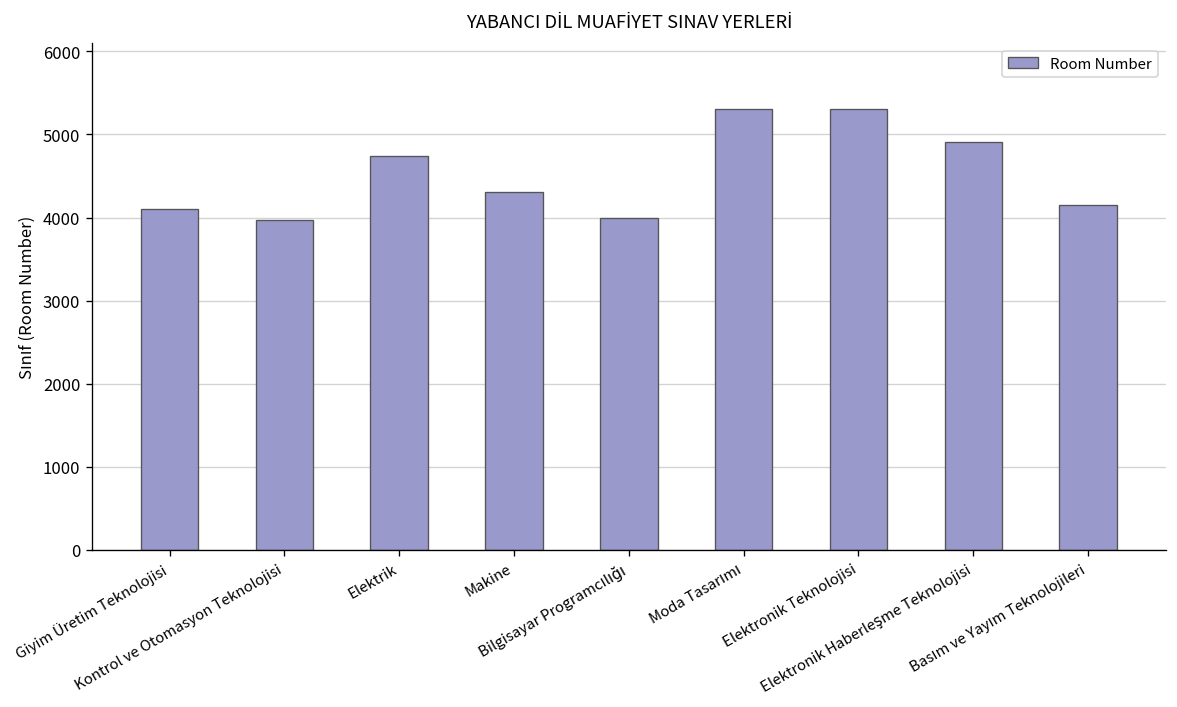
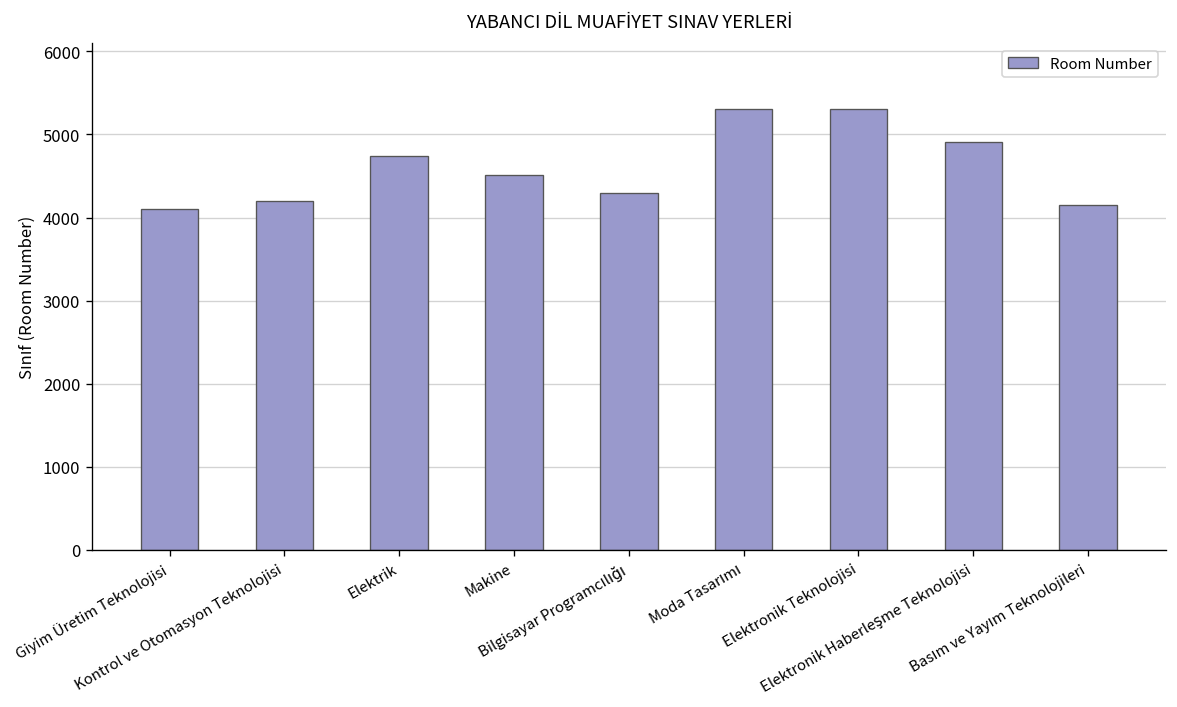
Kontrol ve Otomasyon Teknolojisi: 4000 -> 4200
Makine: 4300 -> 4500
Bilgisayar Programcılığı: 4000 -> 4300
